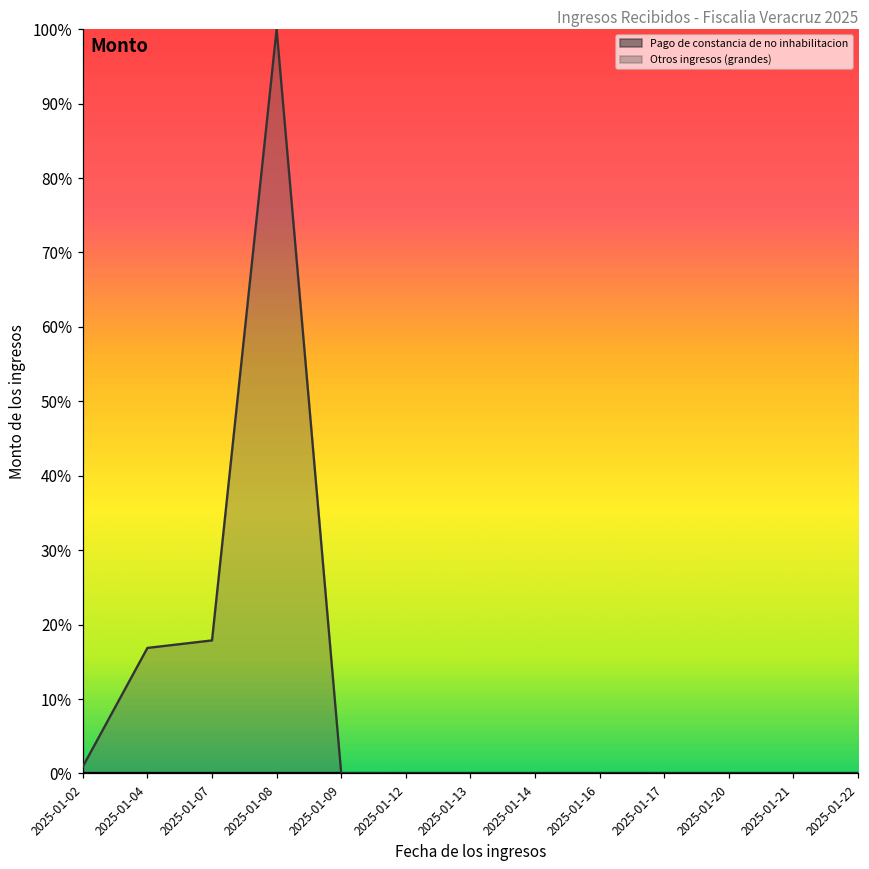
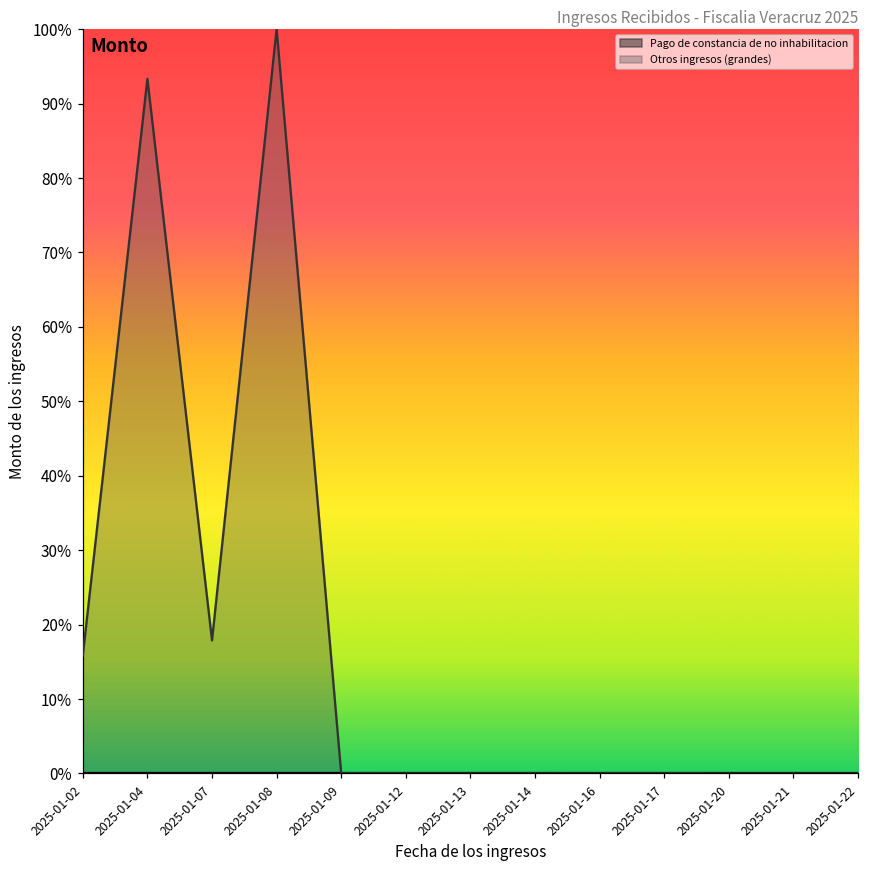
Otros ingresos (grandes), 2025-01-02: 1% -> 16%
Otros ingresos (grandes), 2025-01-04: 17% -> 93%
